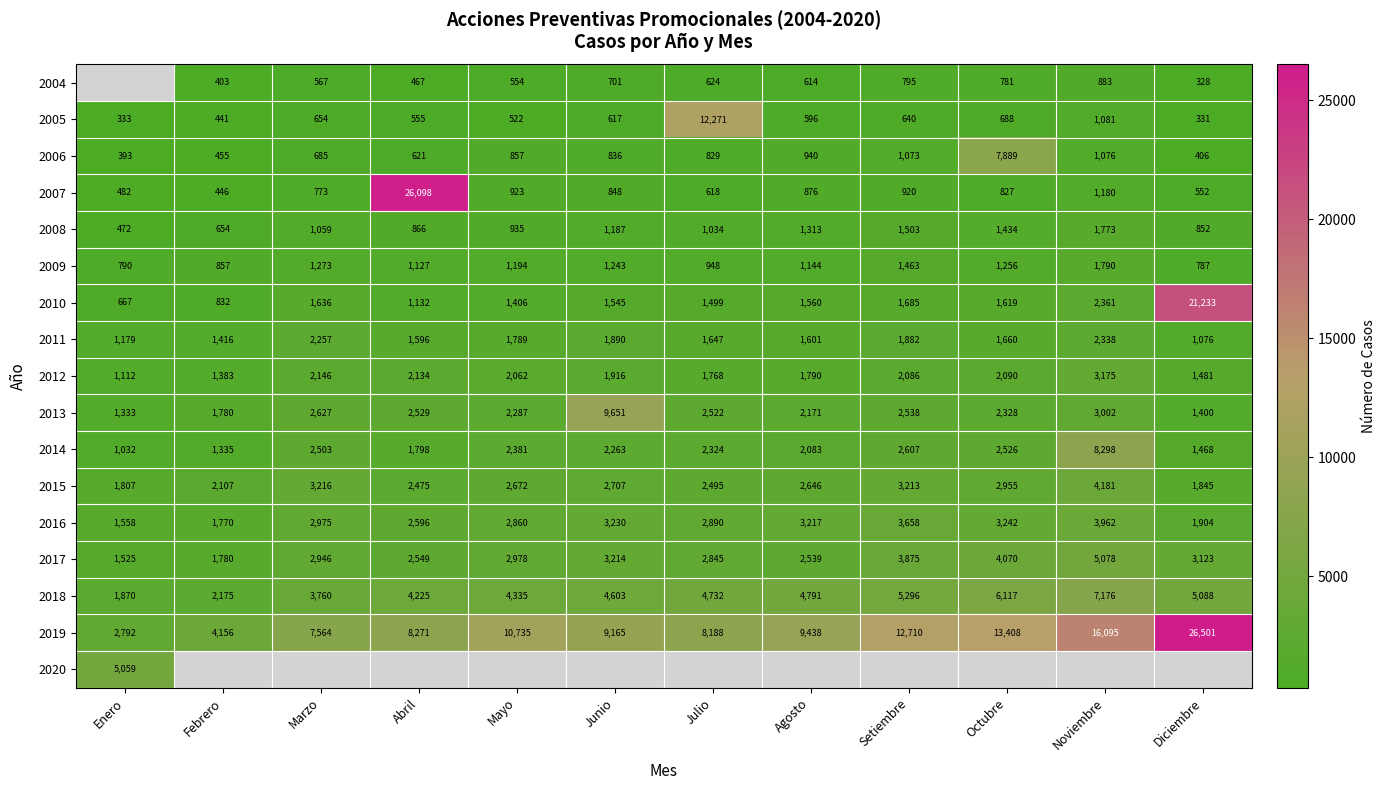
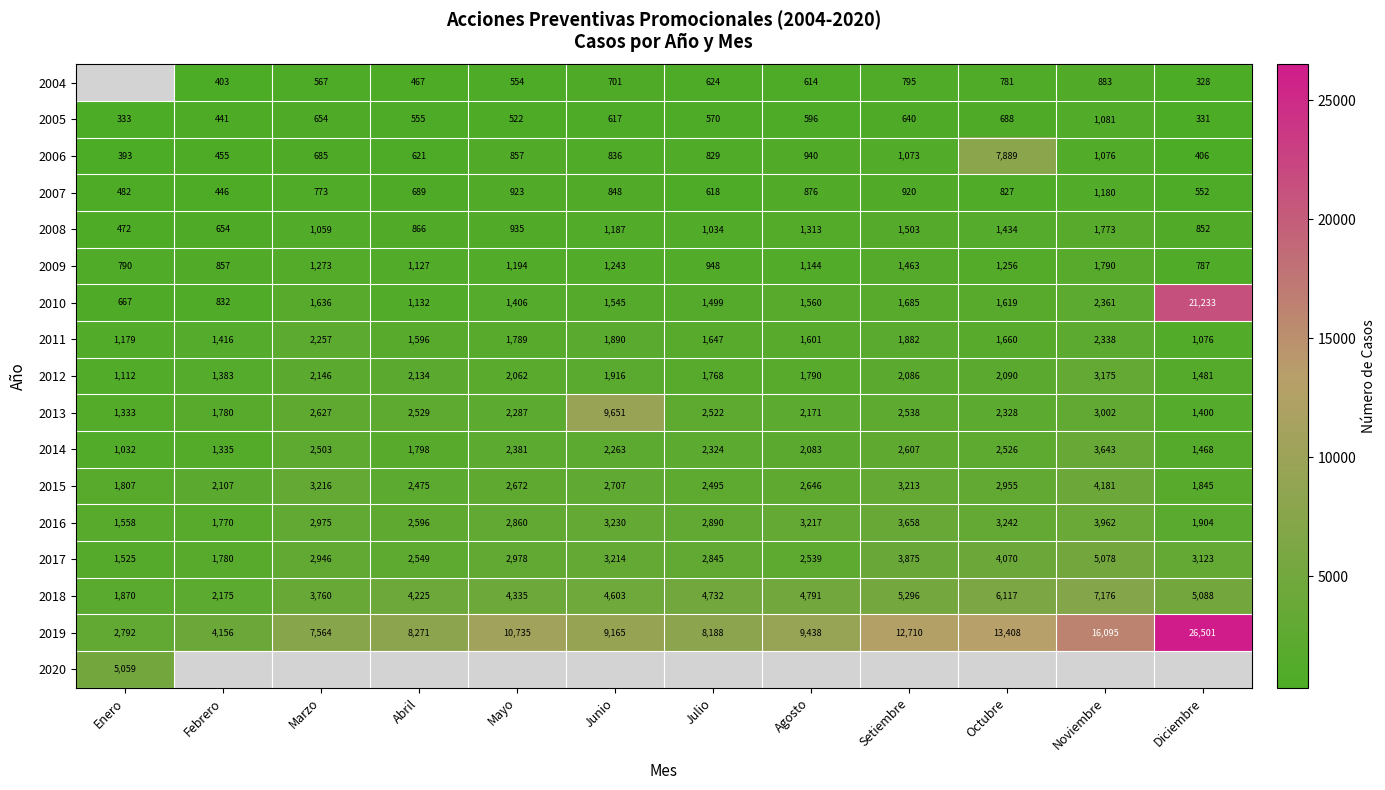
2005, Julio: 12,271 -> 570
2007, Abril: 26,098 -> 689
2014, Noviembre: 8,298 -> 3,643
